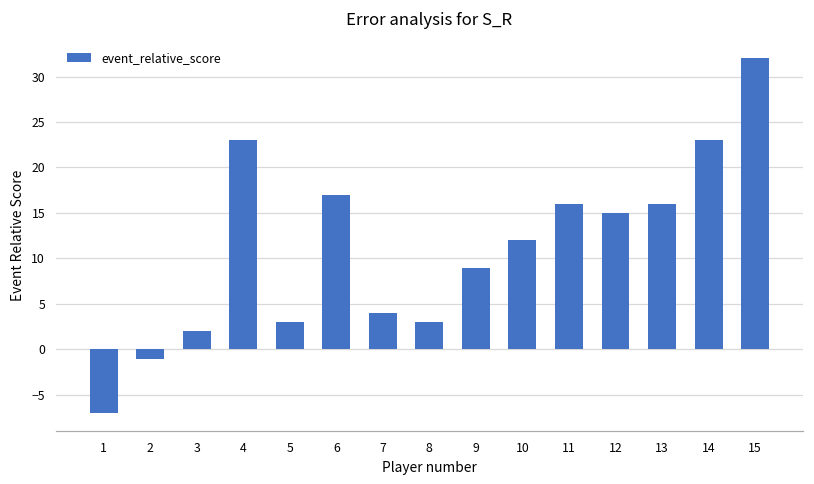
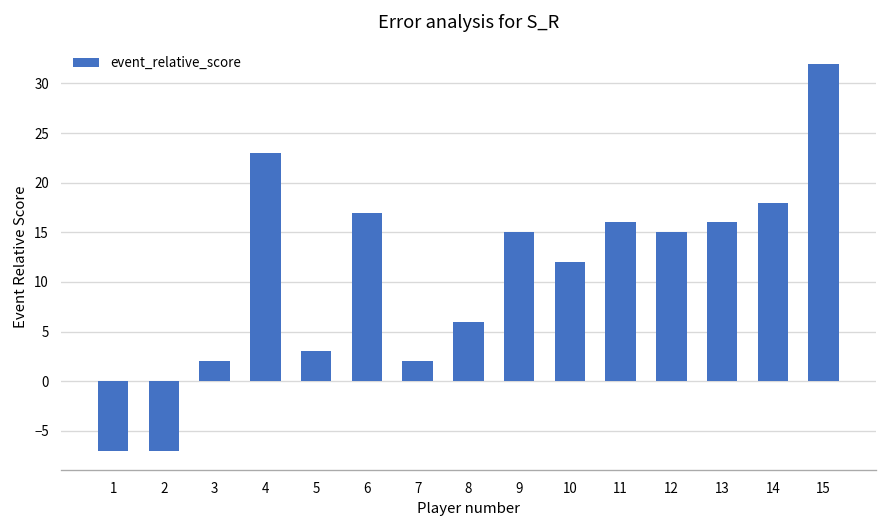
2: -1 -> -7
7: 4 -> 2
8: 3 -> 6
9: 9 -> 15
14: 23 -> 18
